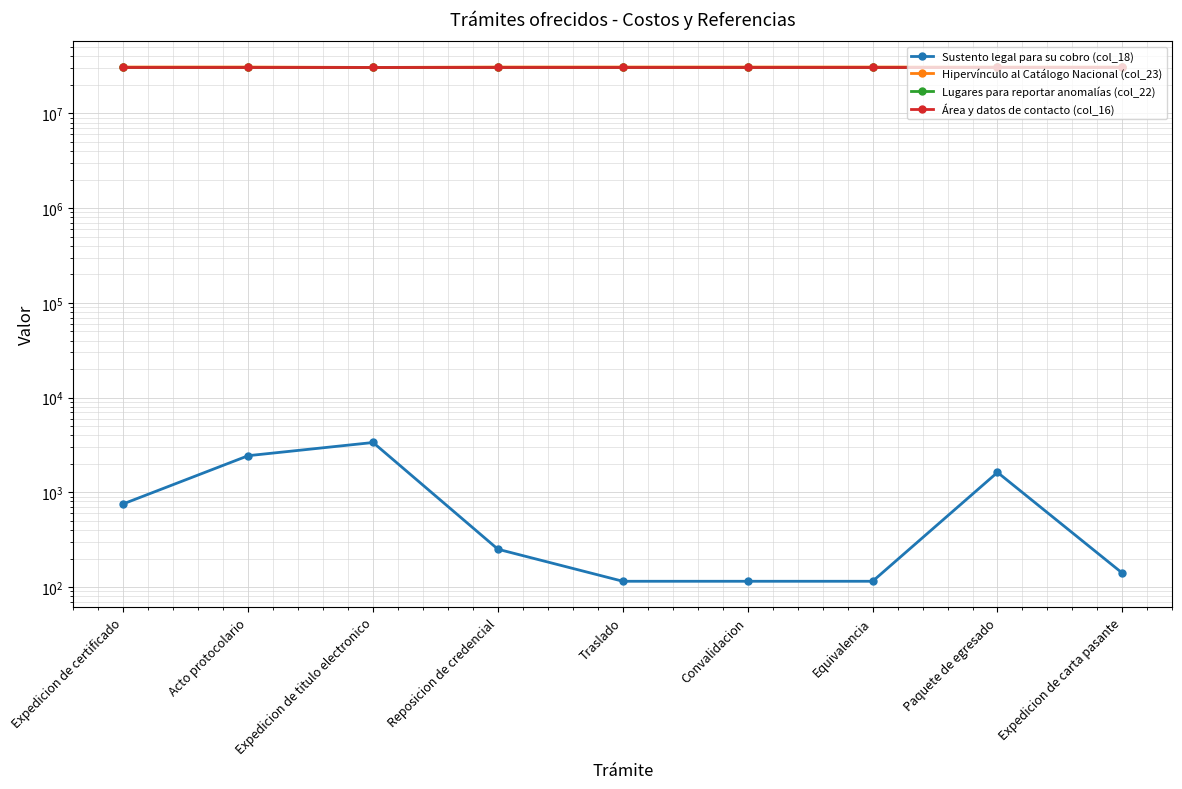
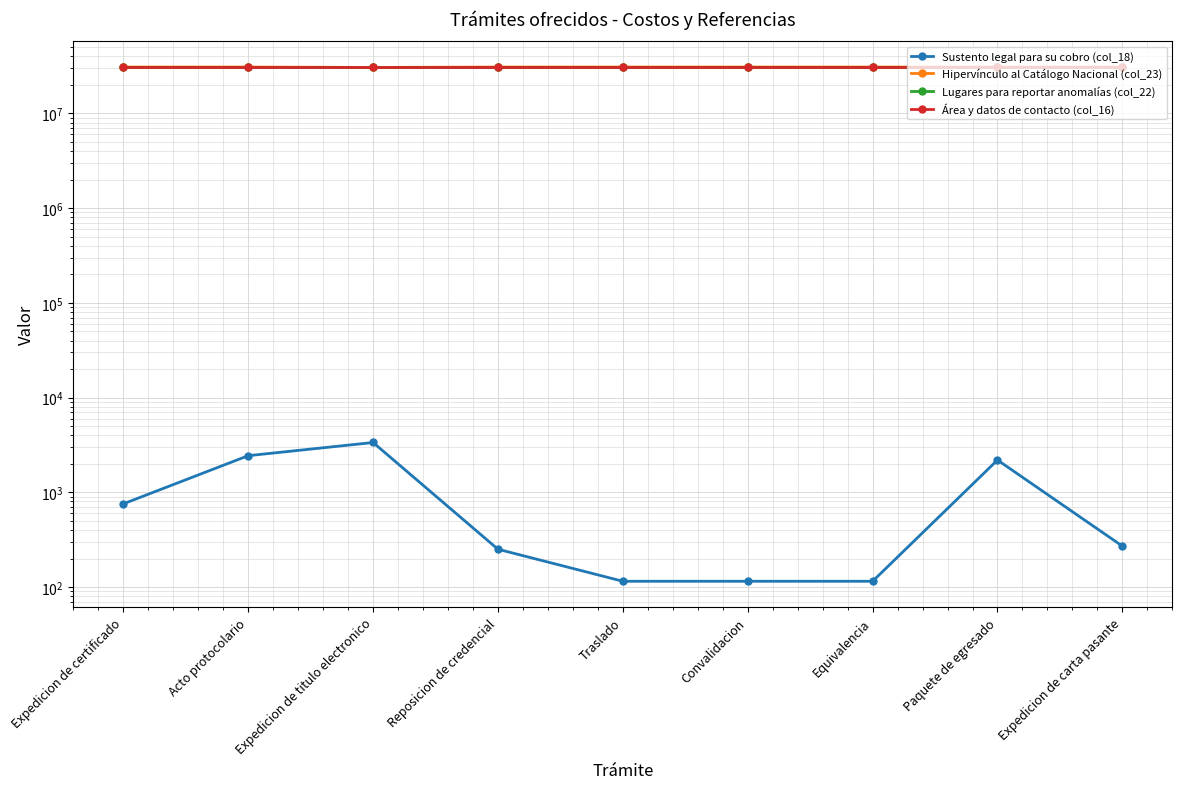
Sustento legal para su cobro (col_18), Paquete de egresado: 1600 -> 2200
Sustento legal para su cobro (col_18), Expedicion de carta pasante: 140 -> 270
